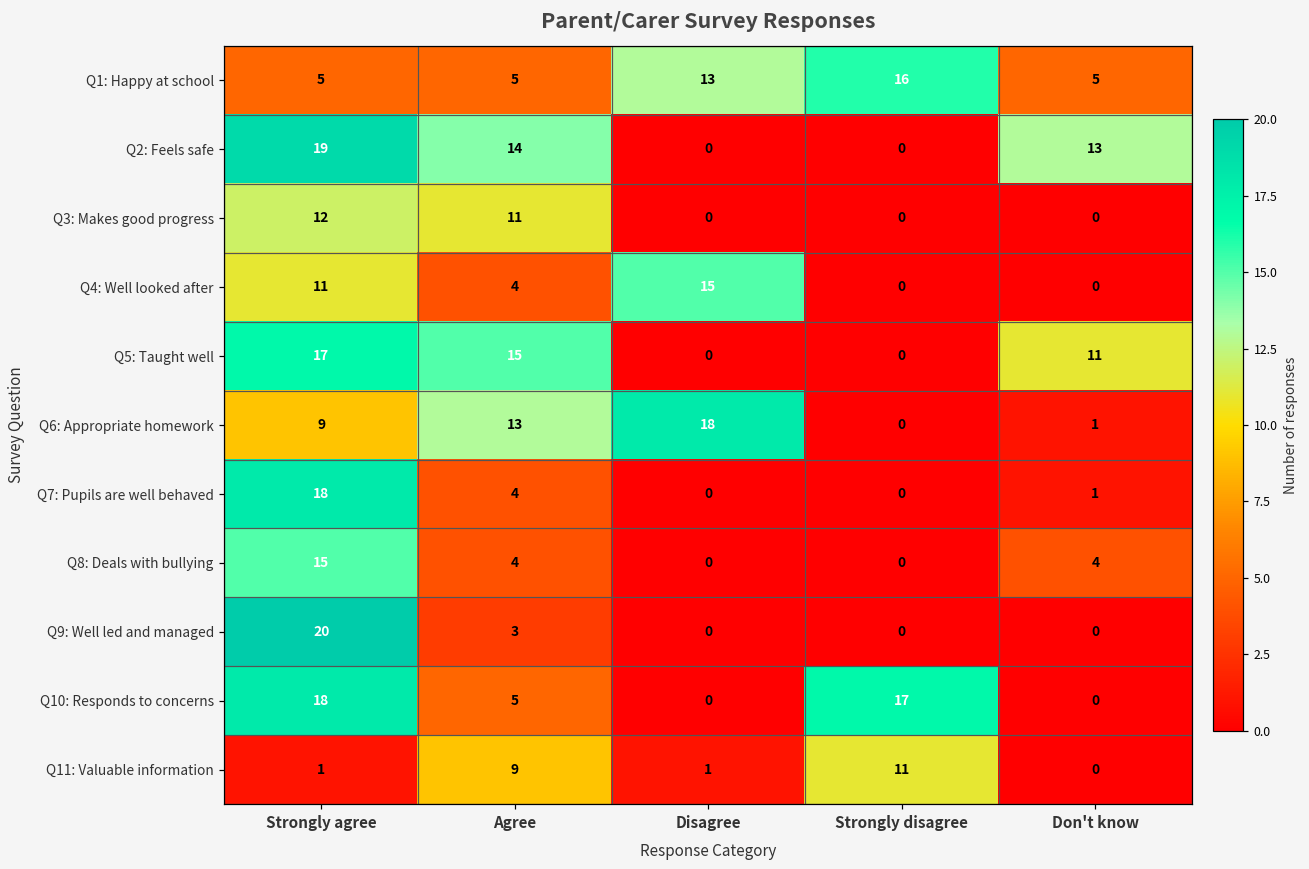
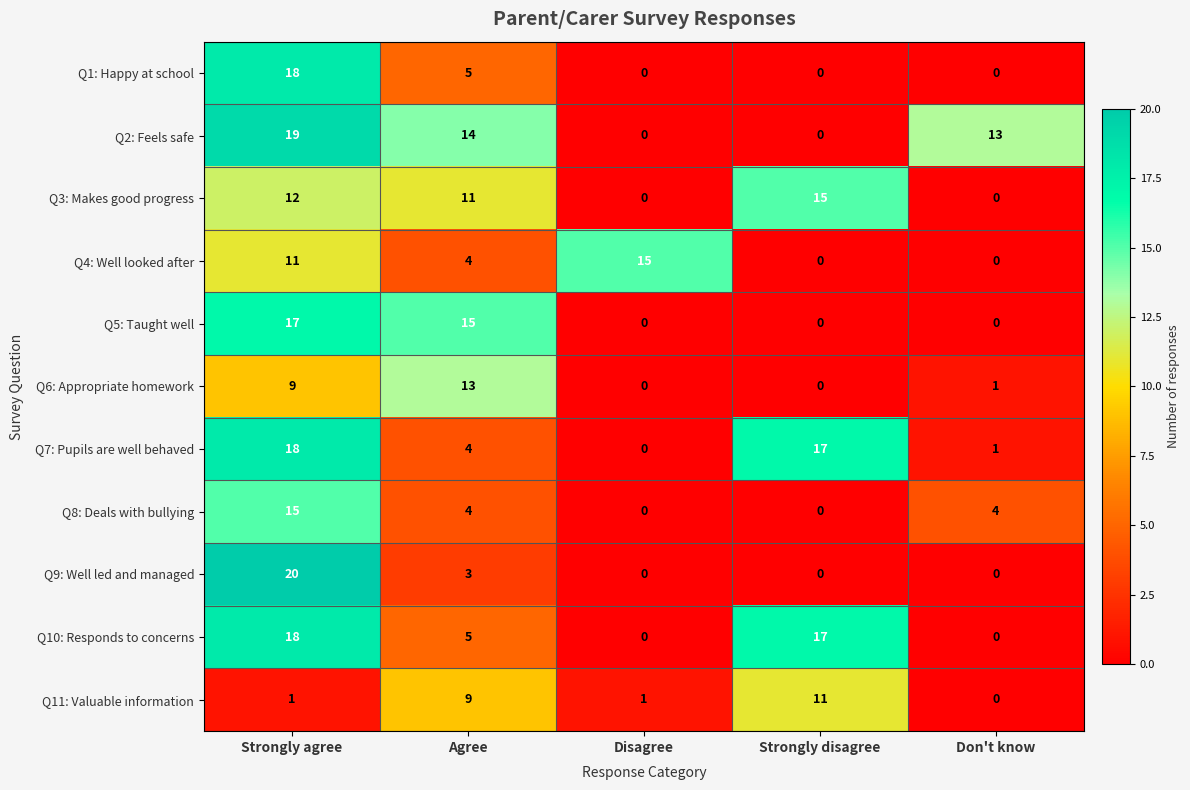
Q1: Happy at school, Strongly agree: 5 -> 18
Q1: Happy at school, Disagree: 13 -> 0
Q1: Happy at school, Strongly disagree: 16 -> 0
Q1: Happy at school, Don't know: 5 -> 0
Q3: Makes good progress, Strongly disagree: 0 -> 15
Q5: Taught well, Don't know: 11 -> 0
Q6: Appropriate homework, Disagree: 18 -> 0
Q7: Pupils are well behaved, Strongly disagree: 0 -> 17
